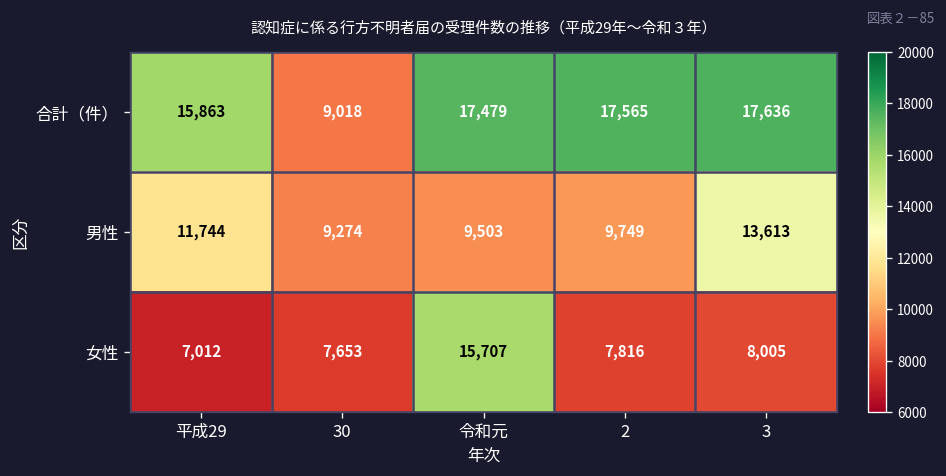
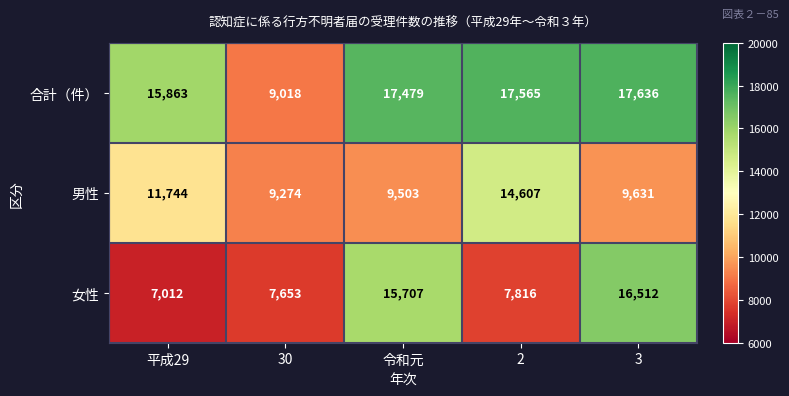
男性, 2: 9,749 -> 14,607
男性, 3: 13,613 -> 9,631
女性, 3: 8,005 -> 16,512
